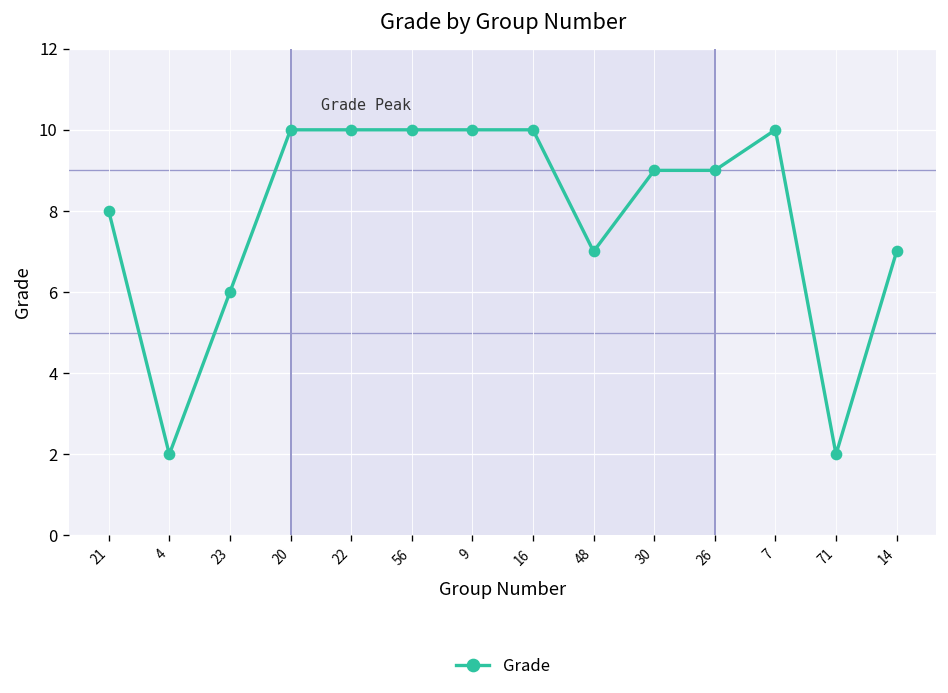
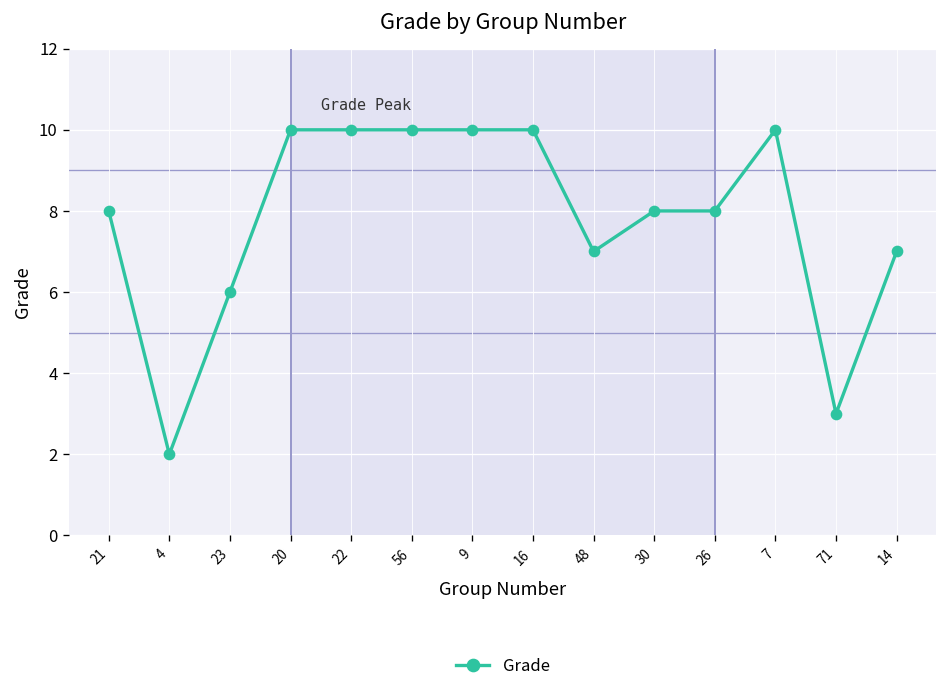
30: 9 -> 8
26: 9 -> 8
71: 2 -> 3
